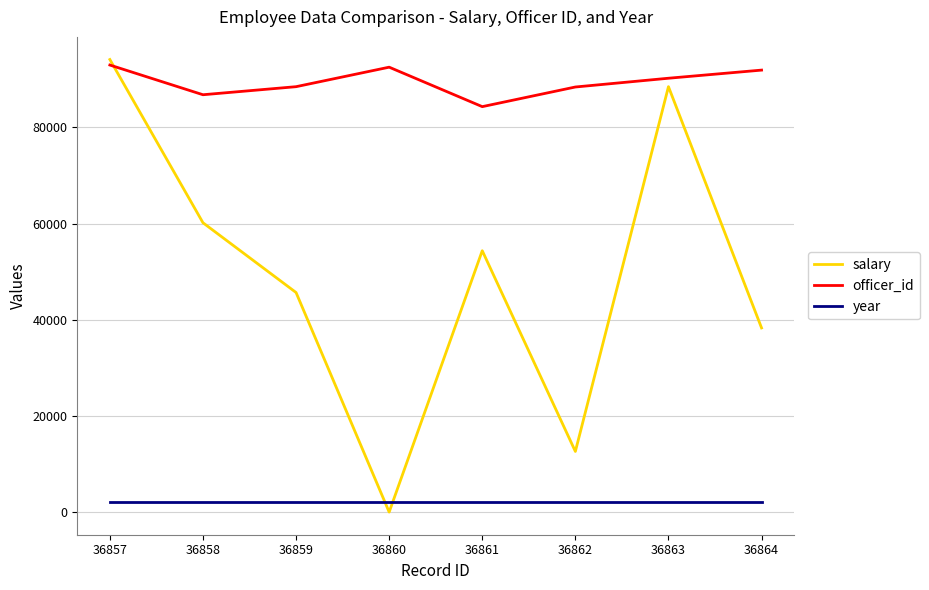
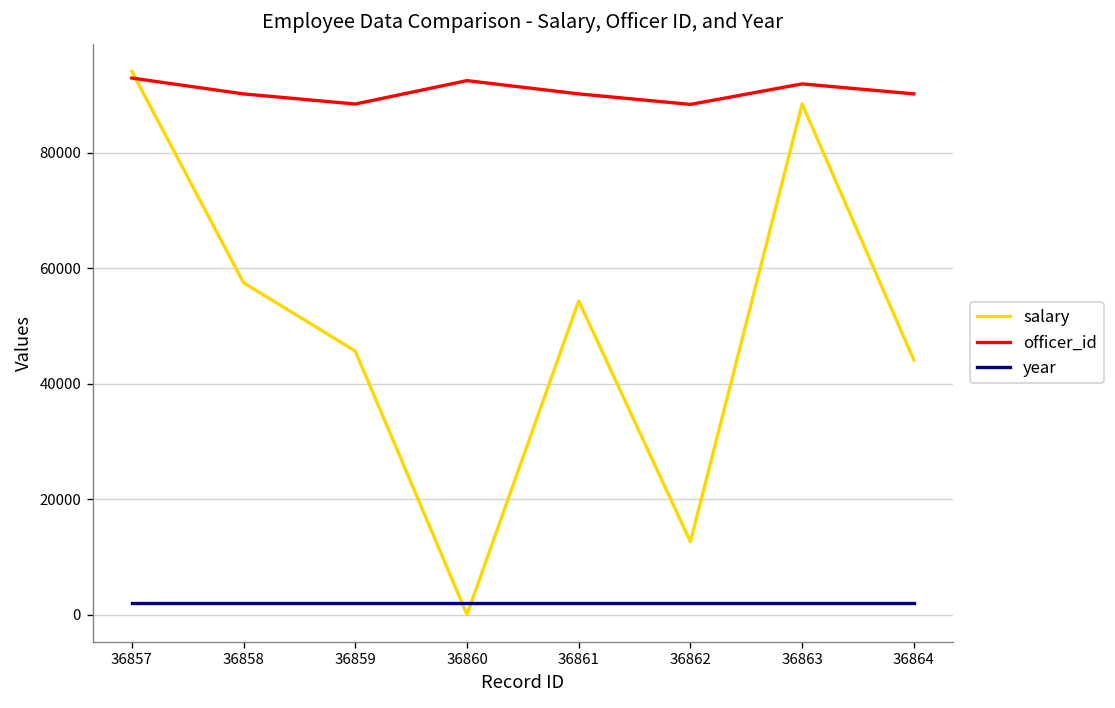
salary, 36858: 60000 -> 58000
officer_id, 36858: 87000 -> 90000
officer_id, 36861: 84000 -> 90000
officer_id, 36863: 90000 -> 92000
salary, 36864: 38000 -> 44000
officer_id, 36864: 92000 -> 90000
